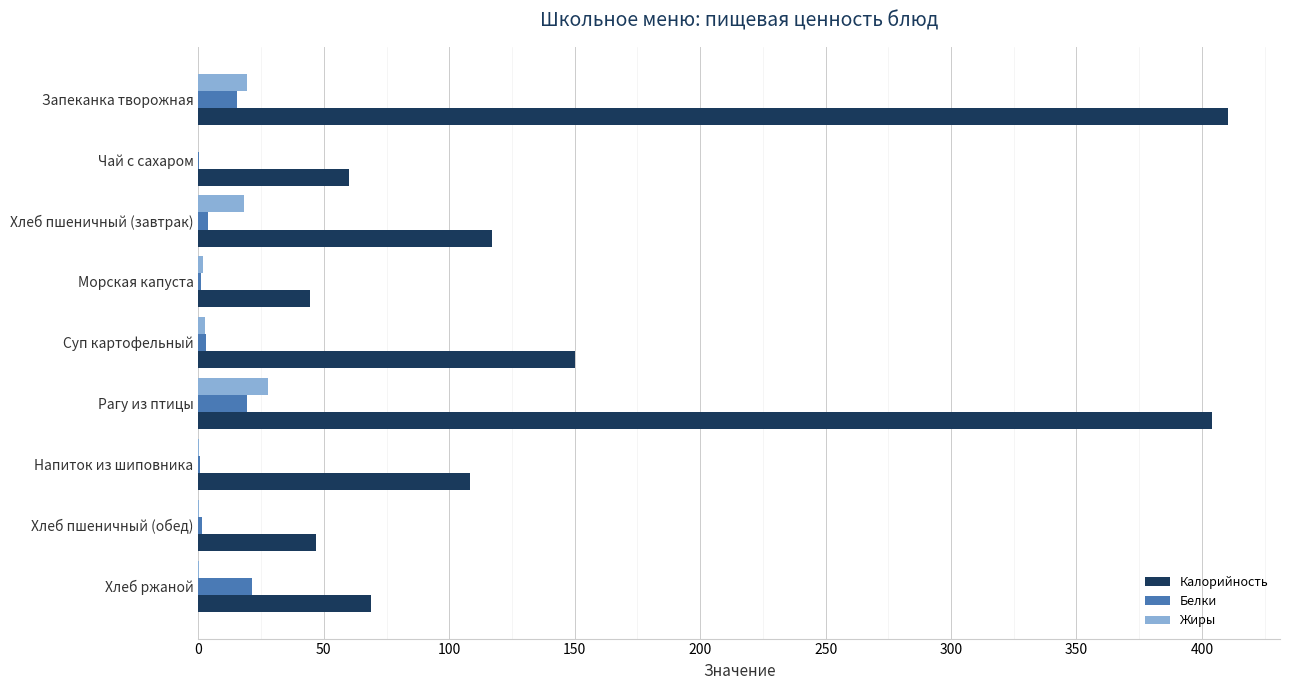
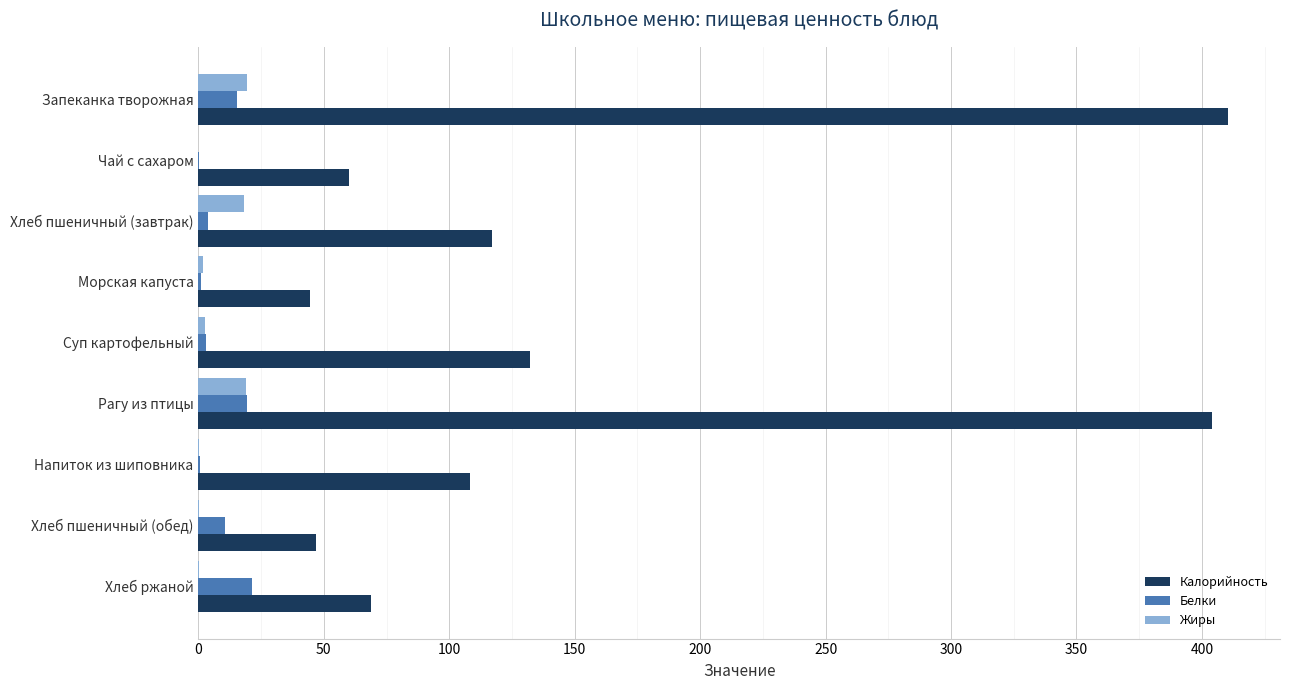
Калорийность, Суп картофельный: 150 -> 132
Жиры, Рагу из птицы: 28 -> 19
Белки, Хлеб пшеничный (обед): 2 -> 11
